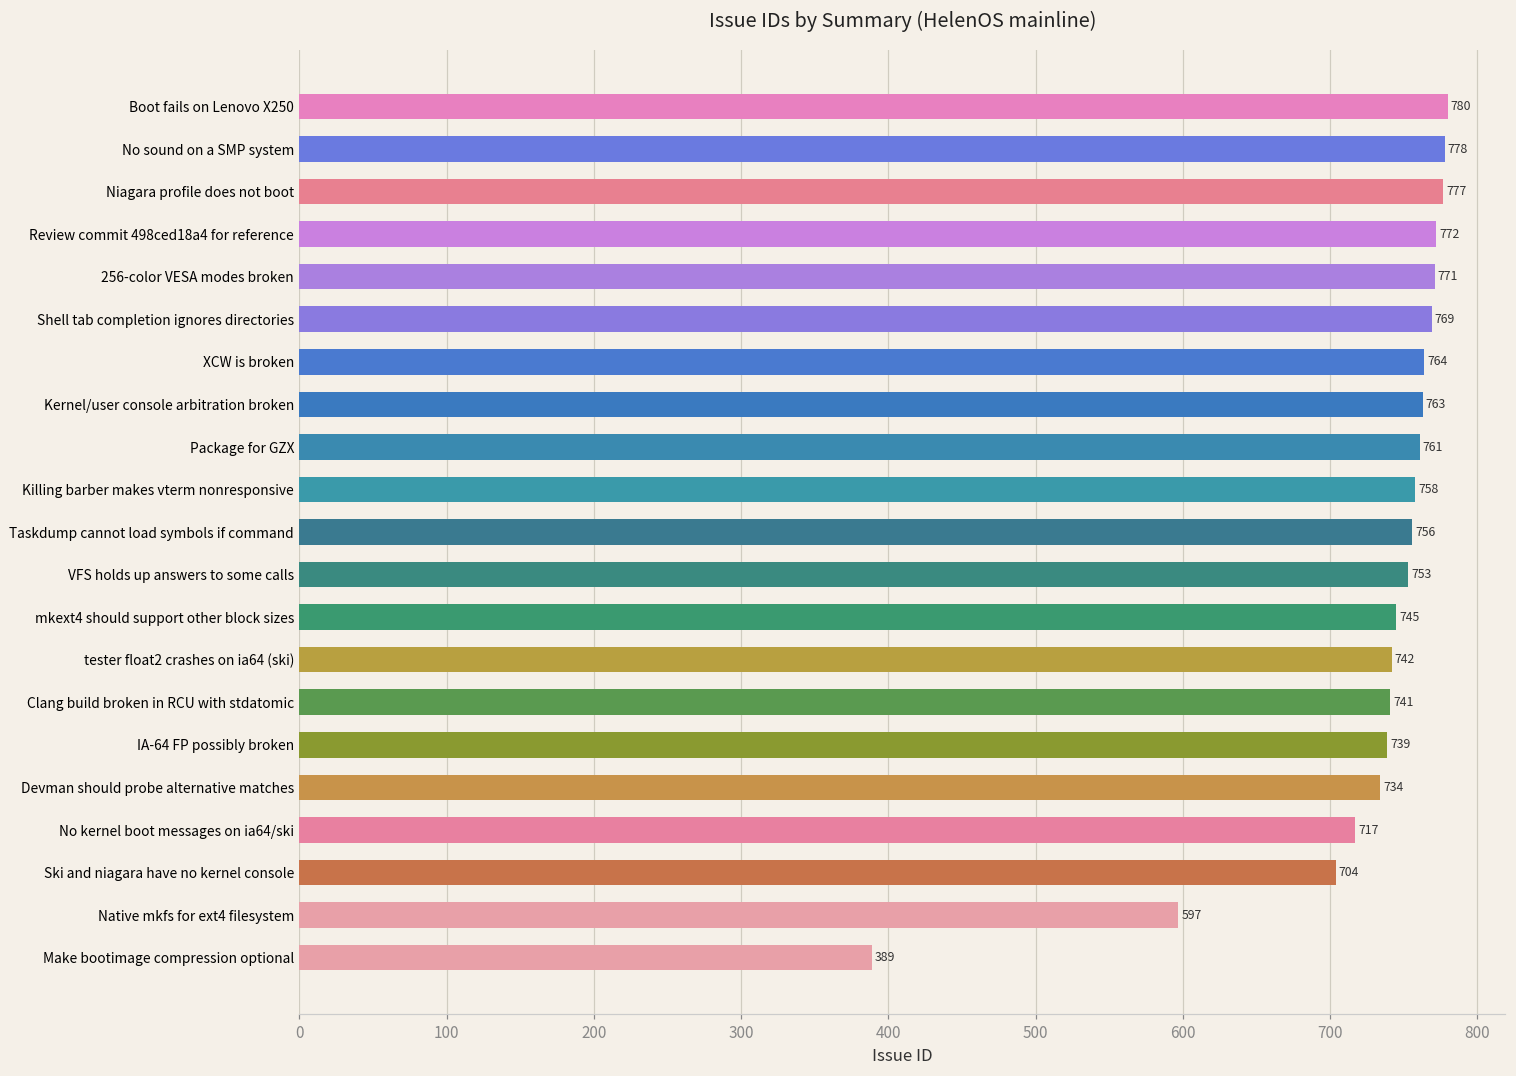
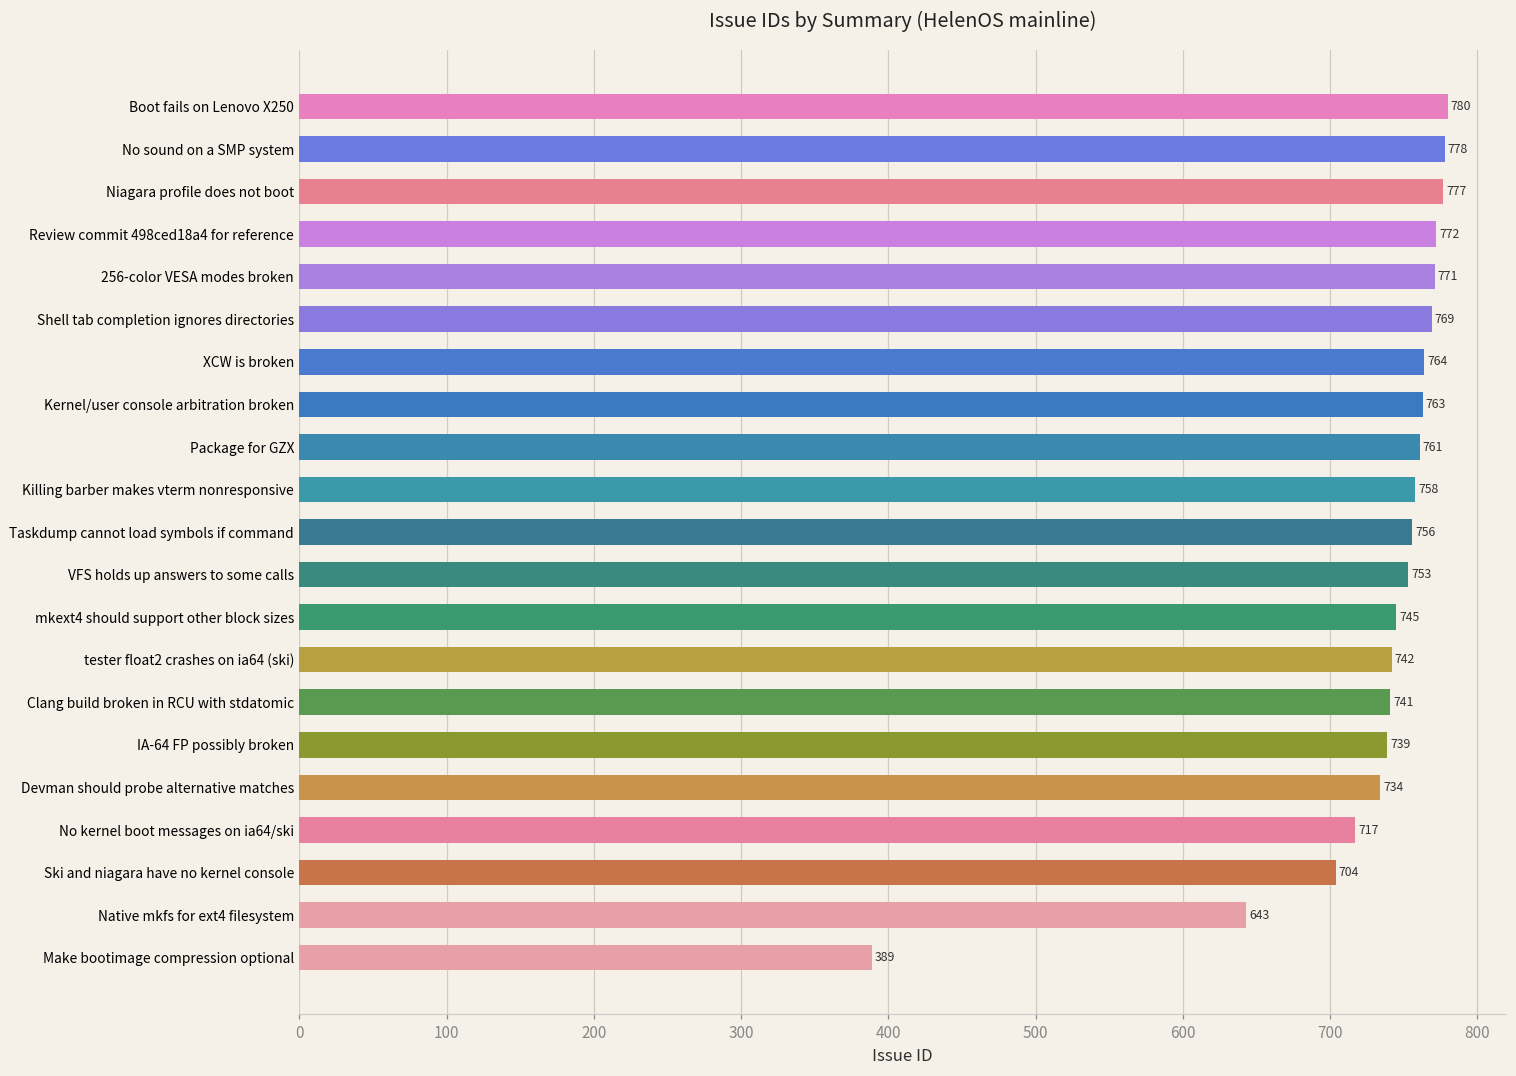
Native mkfs for ext4 filesystem: 597 -> 643
